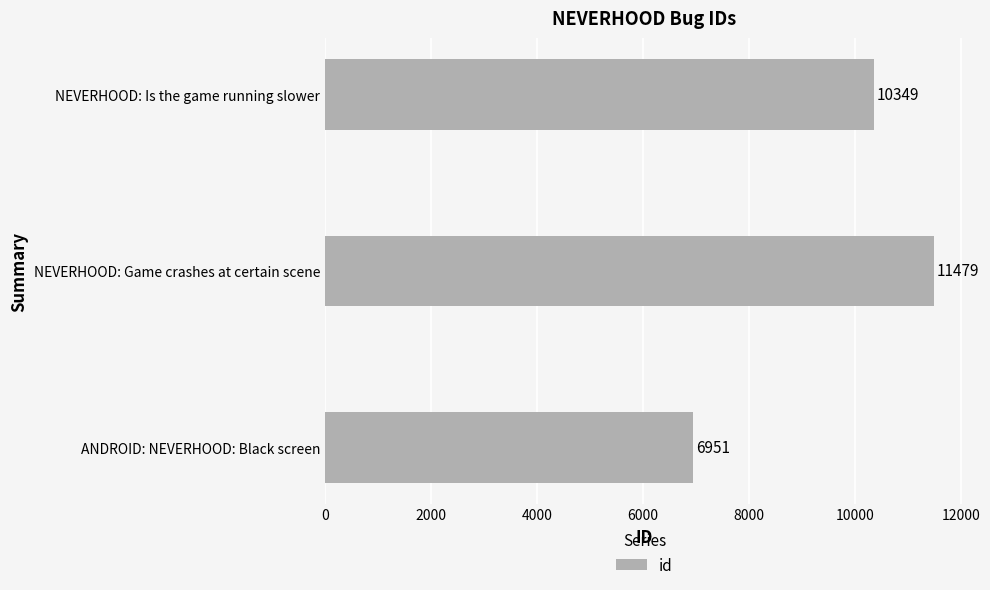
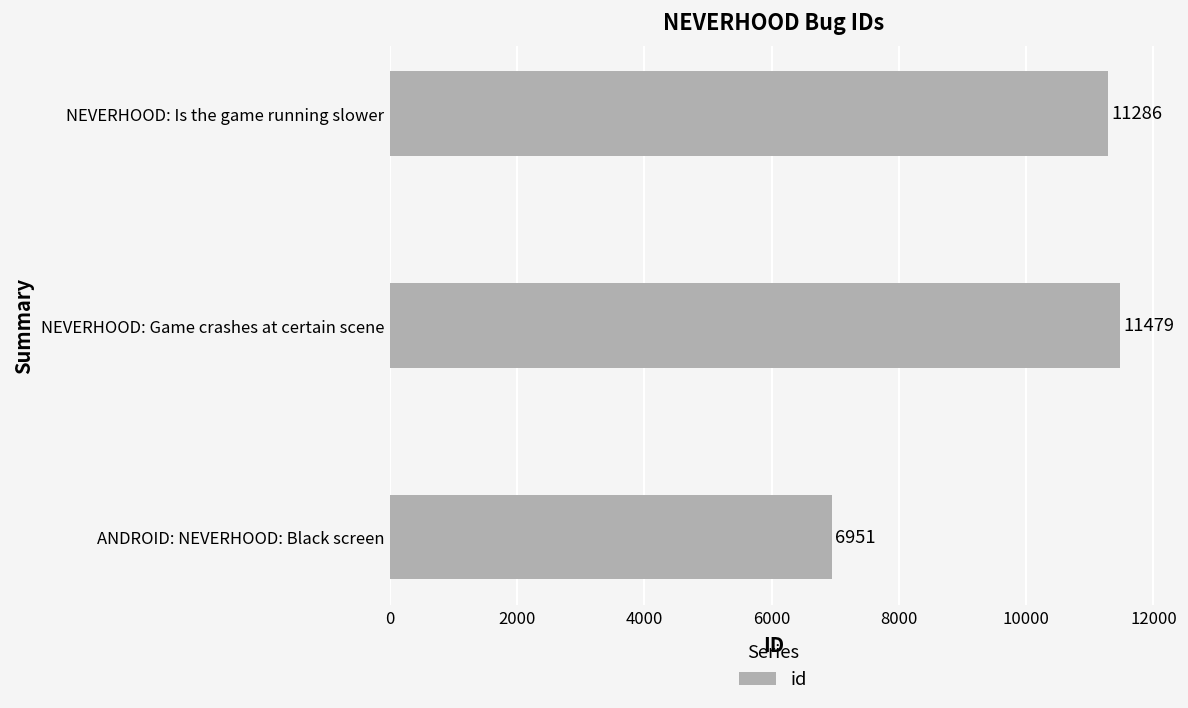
NEVERHOOD: Is the game running slower: 10349 -> 11286
